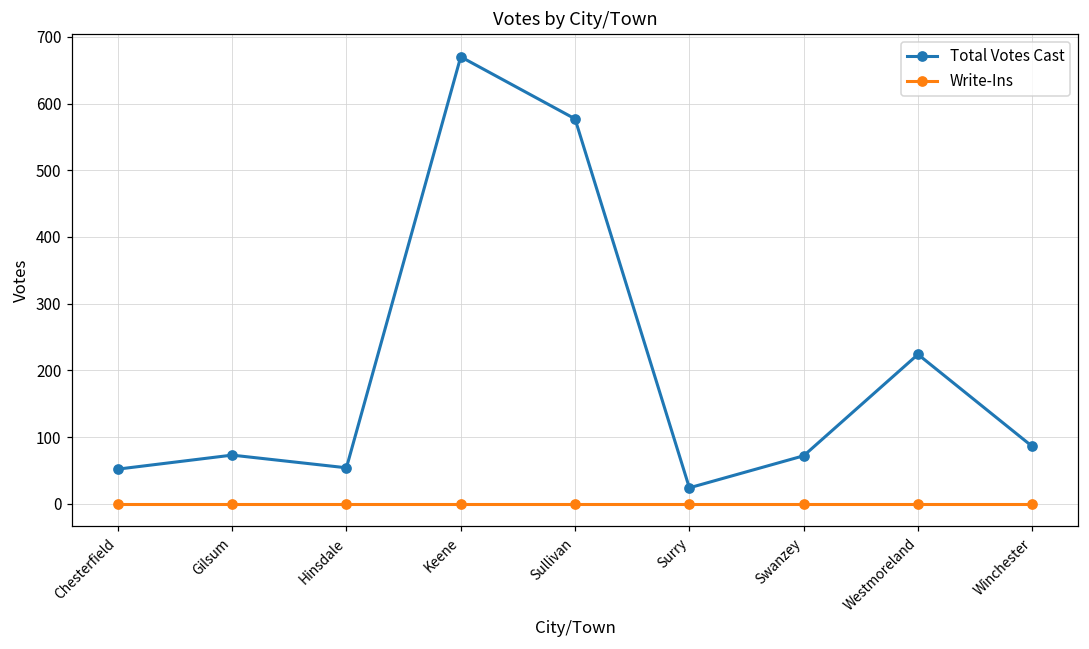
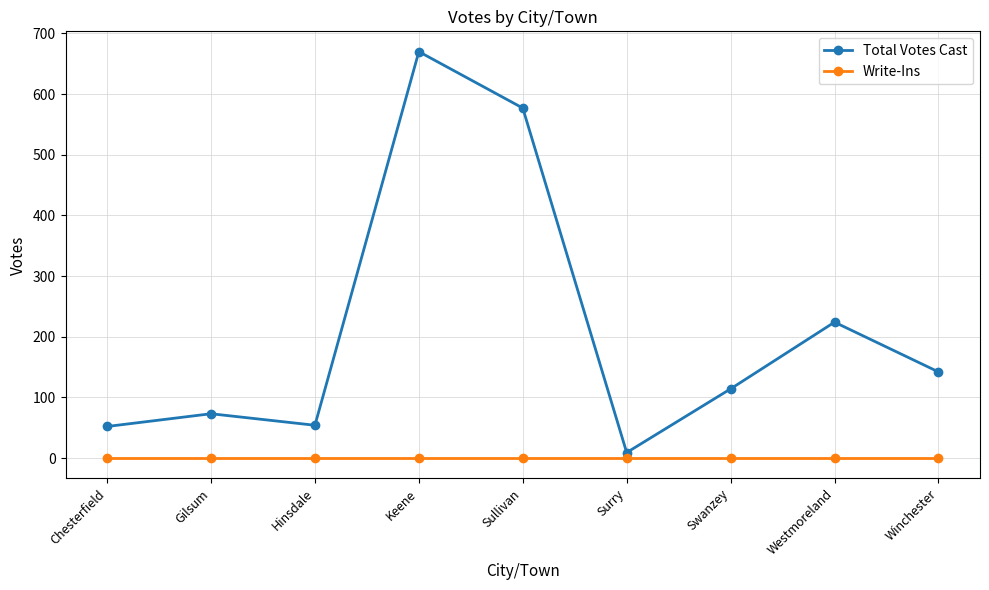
Total Votes Cast, Surry: 20 -> 10
Total Votes Cast, Swanzey: 70 -> 110
Total Votes Cast, Winchester: 90 -> 140
